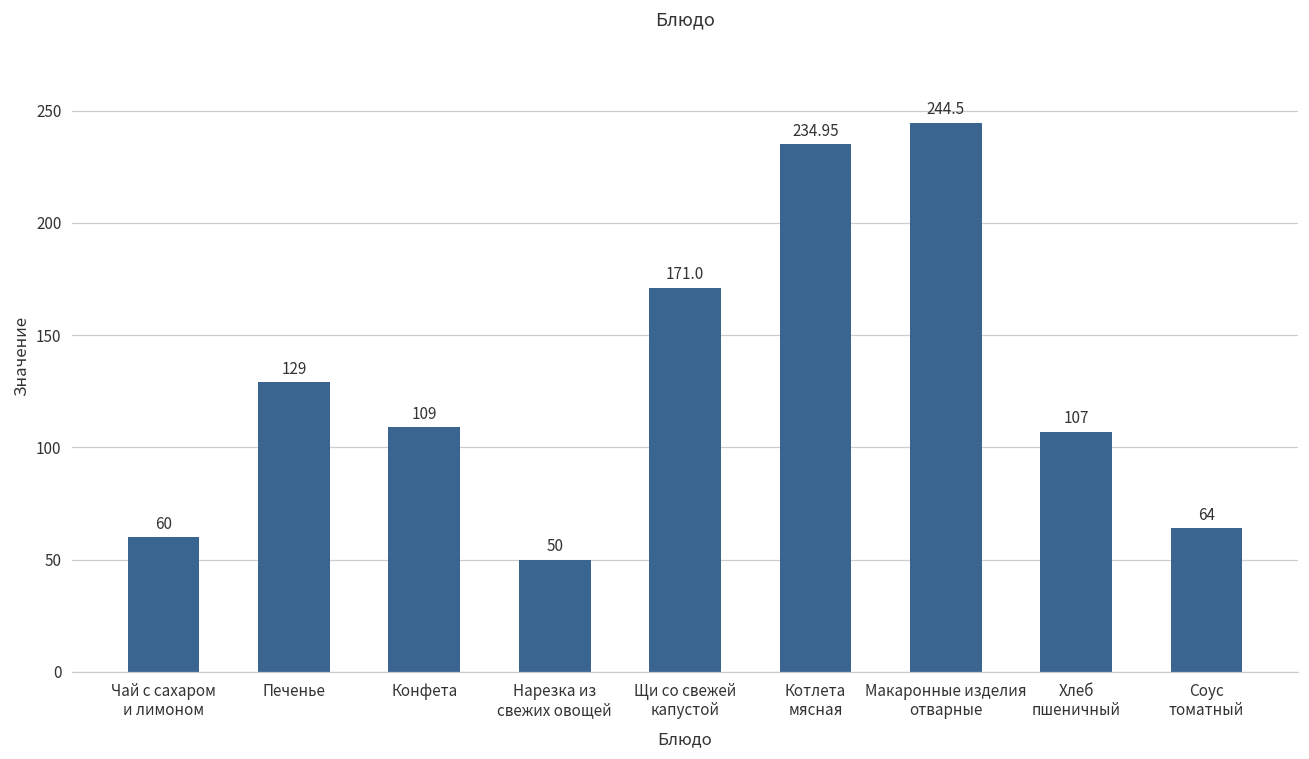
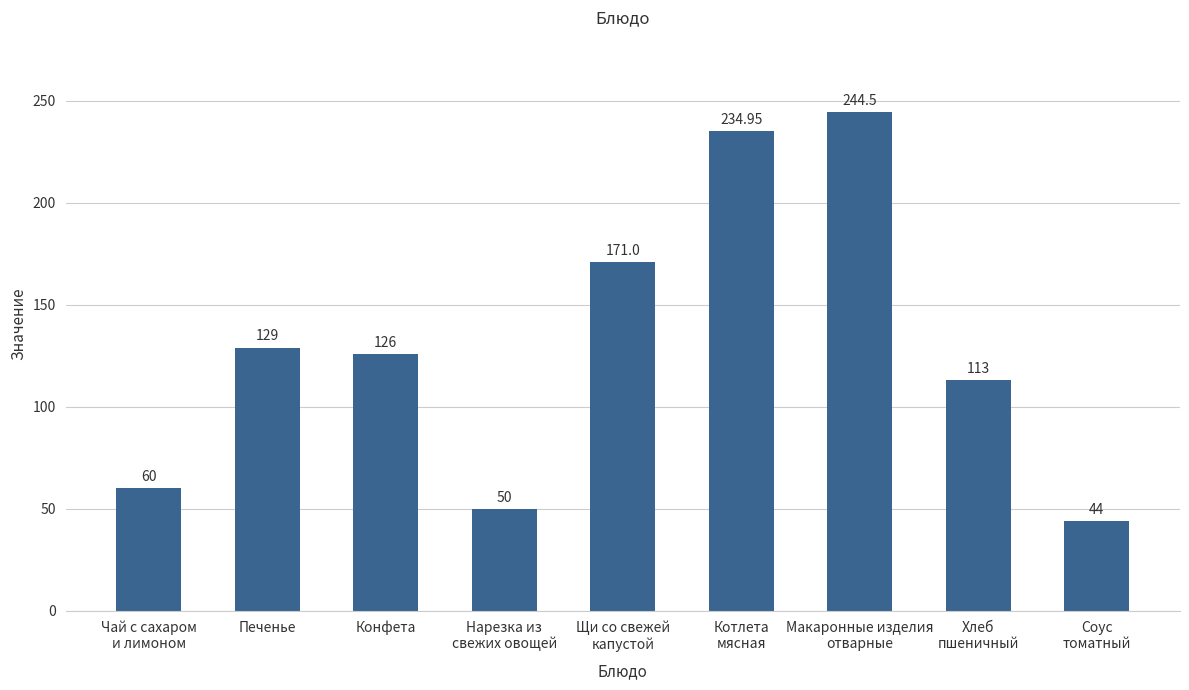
Конфета: 109 -> 126
Хлеб пшеничный: 107 -> 113
Соус томатный: 64 -> 44
